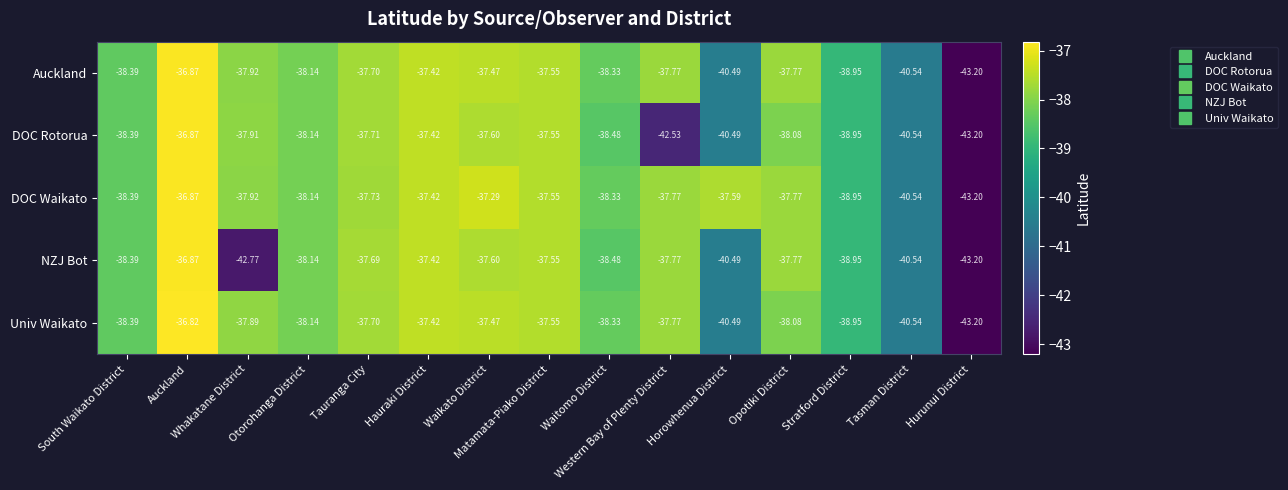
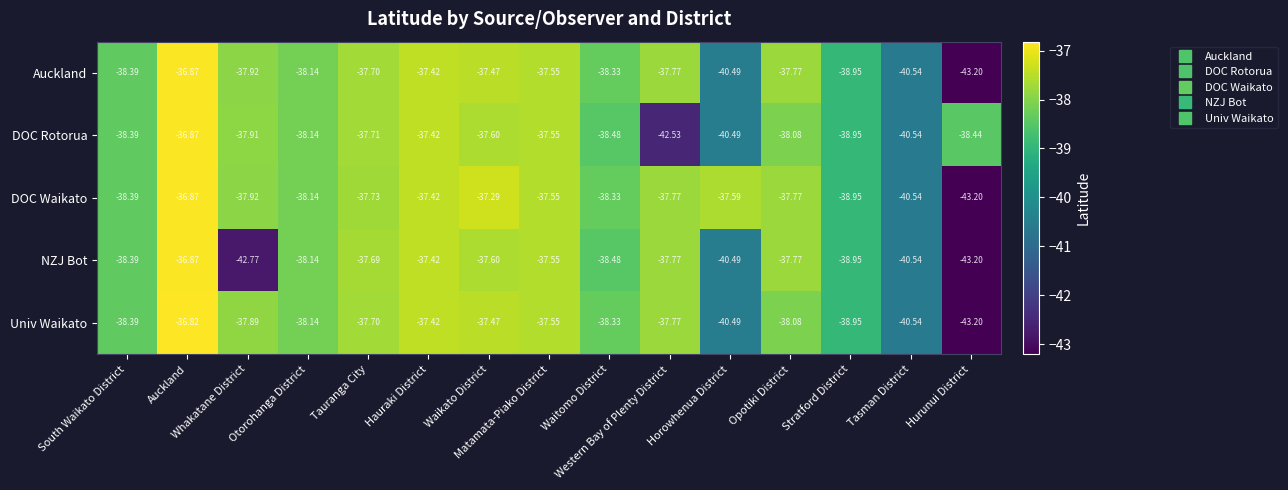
DOC Rotorua, Hurunui District: -43.20 -> -38.44
